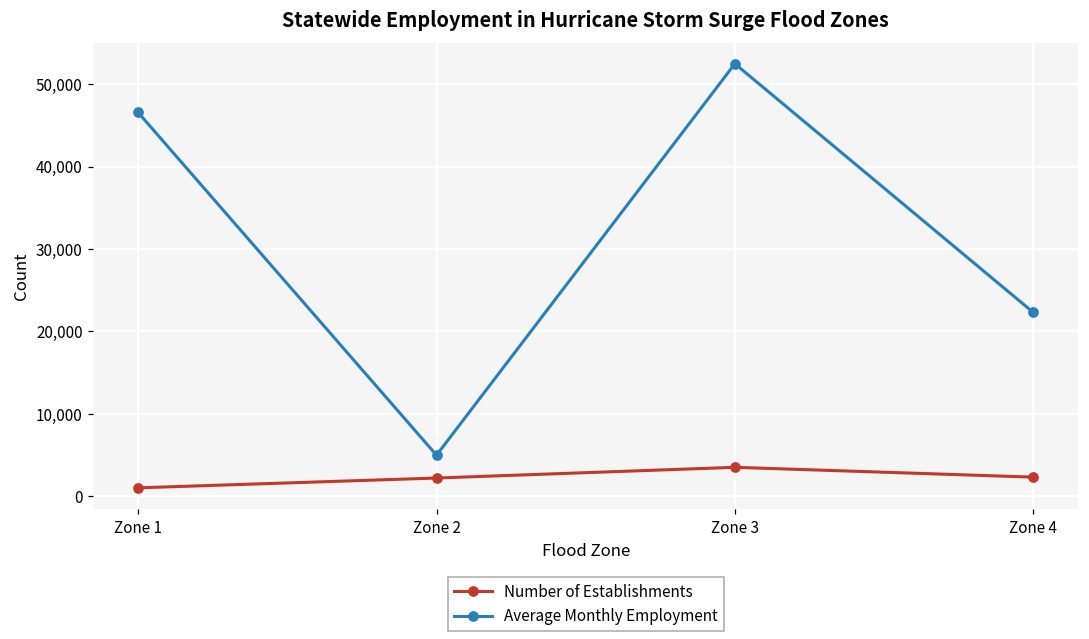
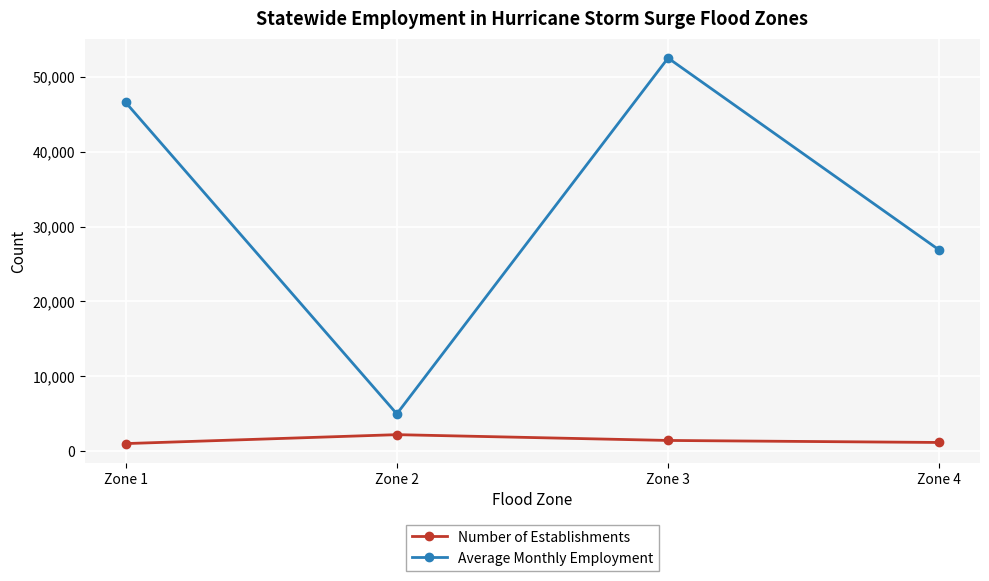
Number of Establishments, Zone 3: 4,000 -> 1,000
Number of Establishments, Zone 4: 2,000 -> 1,000
Average Monthly Employment, Zone 4: 22,000 -> 27,000
